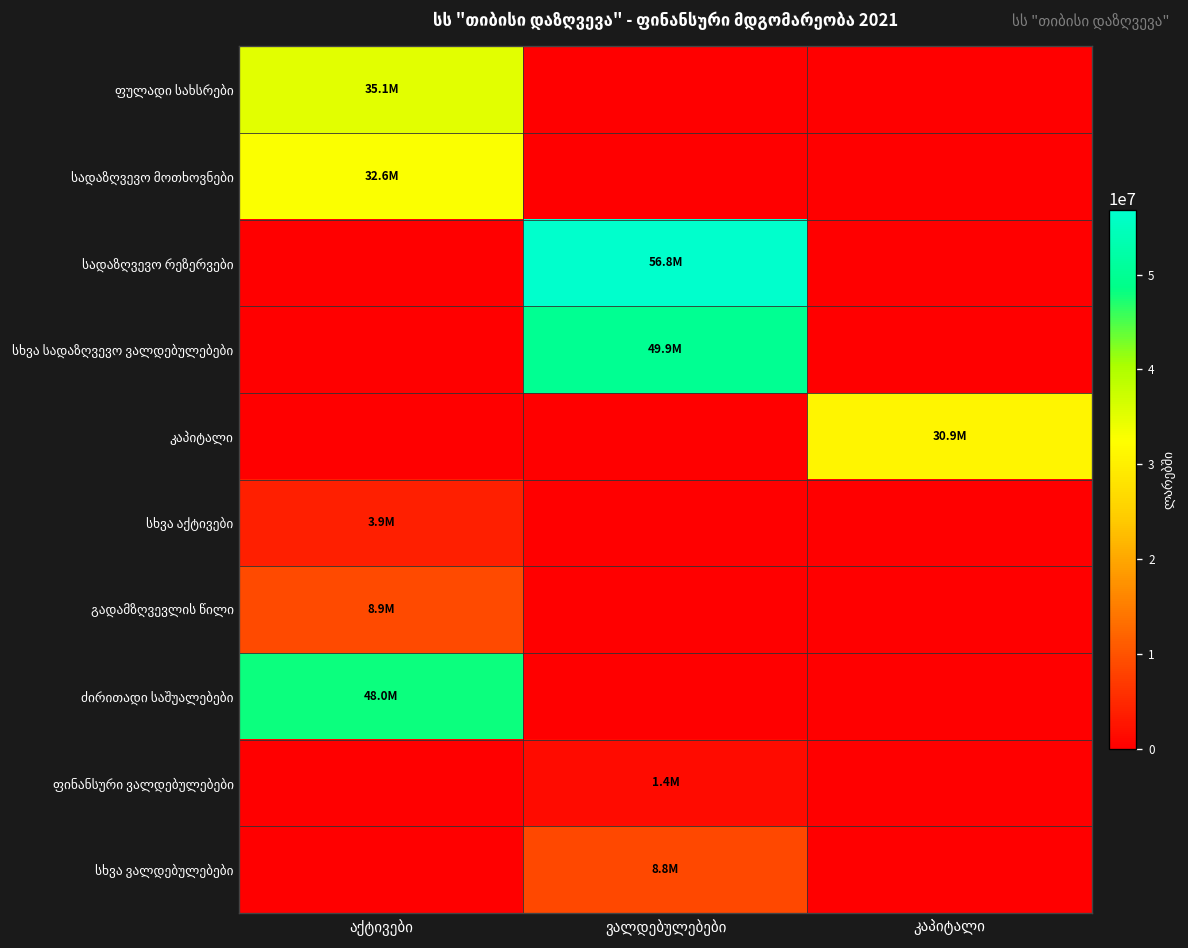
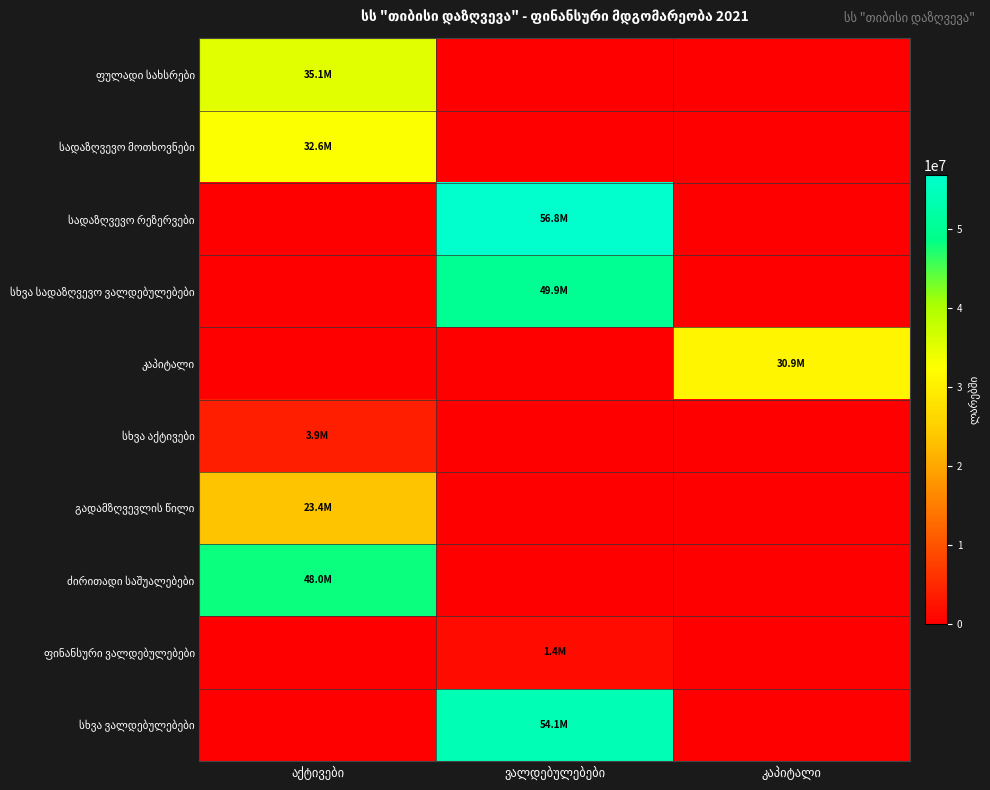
გადამზღვევლის წილი, აქტივები: 8.9M -> 23.4M
სხვა ვალდებულებები, ვალდებულებები: 8.8M -> 54.1M
